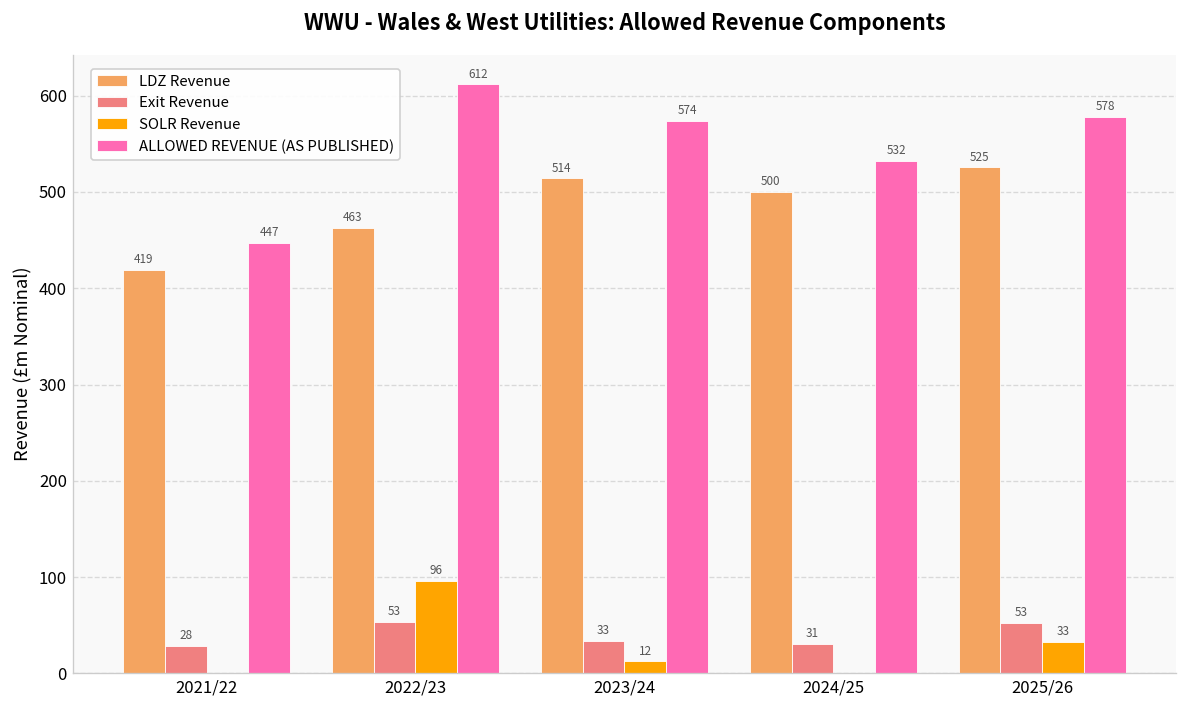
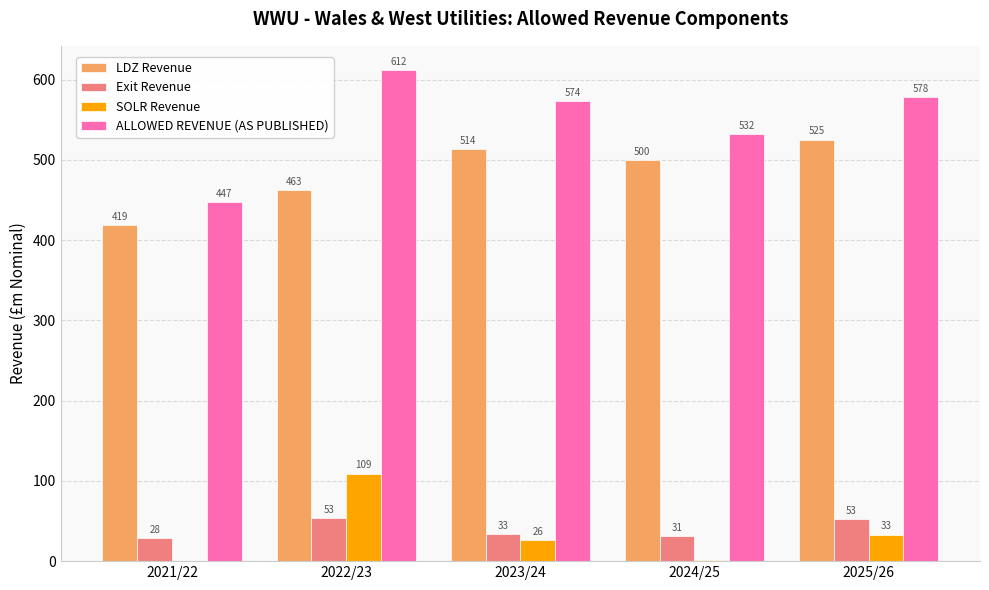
SOLR Revenue, 2022/23: 96 -> 109
SOLR Revenue, 2023/24: 12 -> 26
